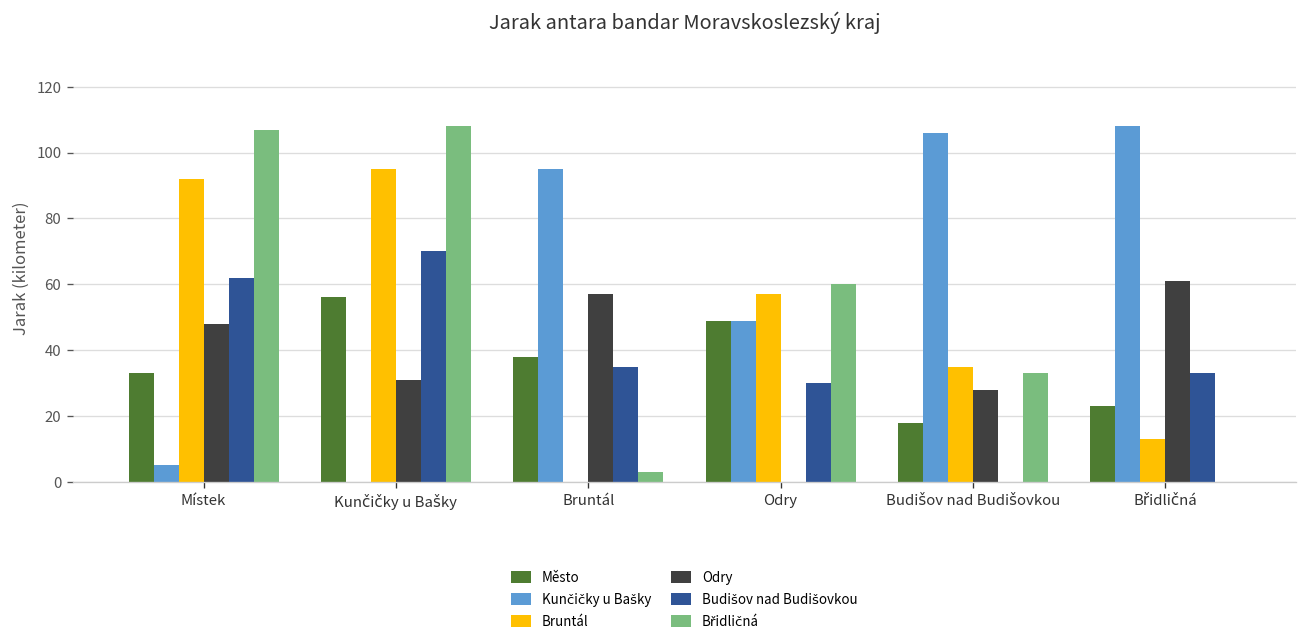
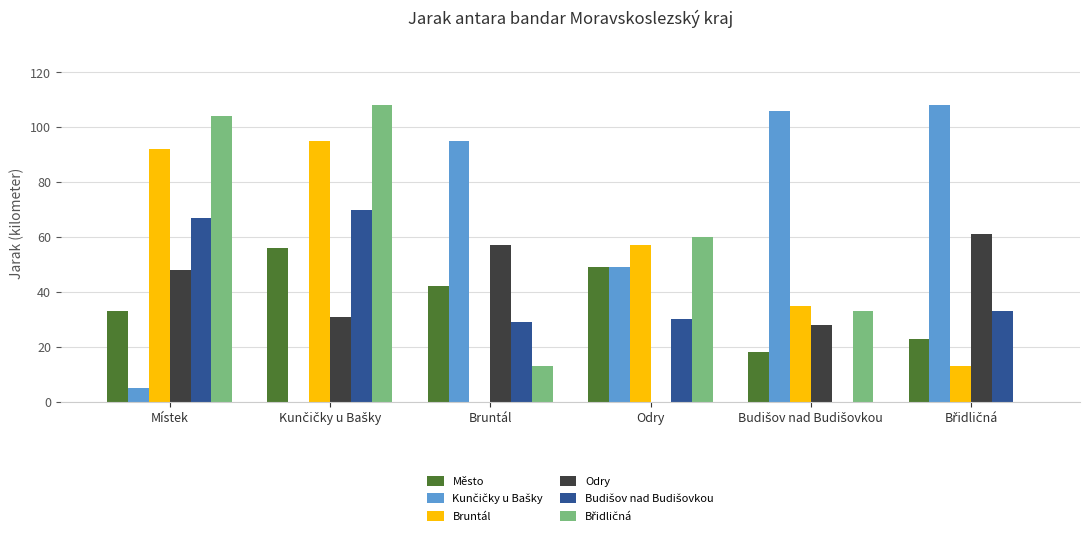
Budišov nad Budišovkou, Místek: 62 -> 67
Břidličná, Místek: 107 -> 104
Město, Bruntál: 38 -> 42
Budišov nad Budišovkou, Bruntál: 35 -> 29
Břidličná, Bruntál: 3 -> 13
